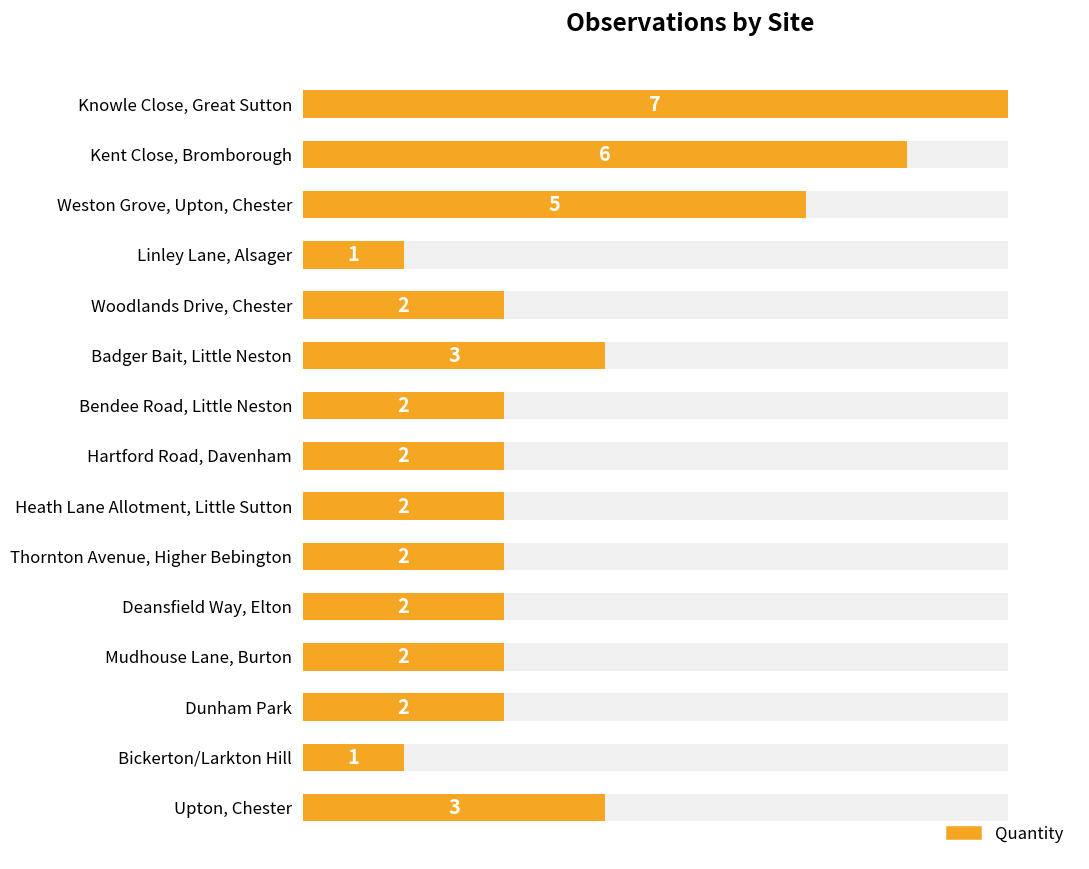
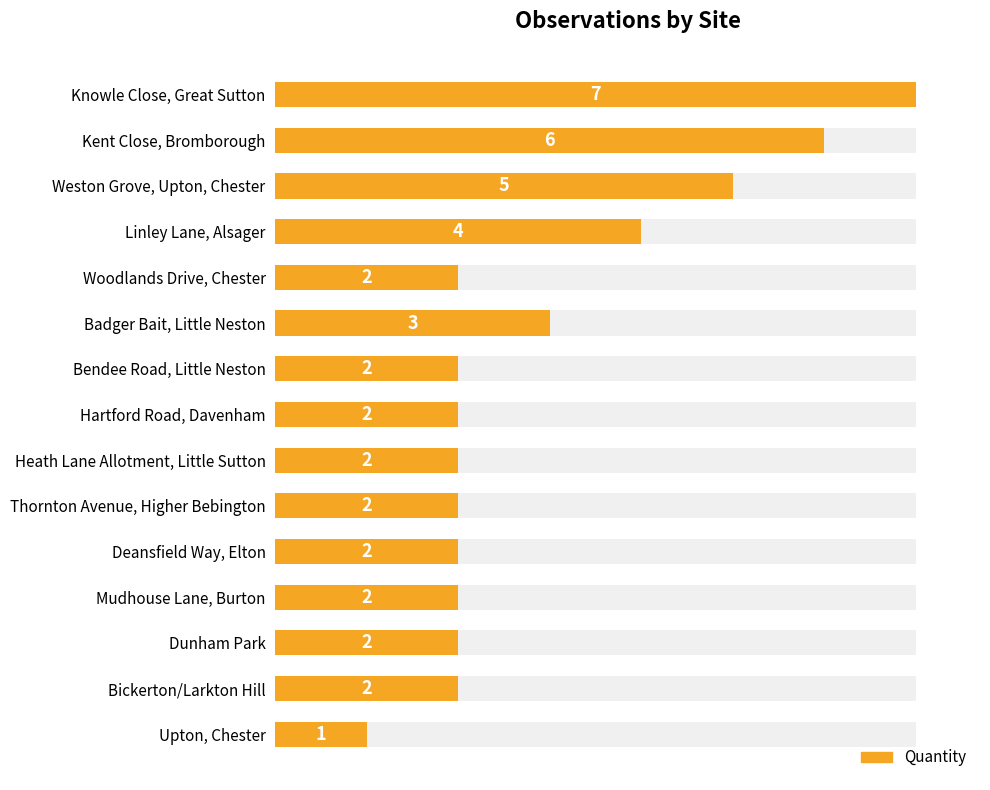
Quantity, Linley Lane, Alsager: 1 -> 4
Quantity, Bickerton/Larkton Hill: 1 -> 2
Quantity, Upton, Chester: 3 -> 1
